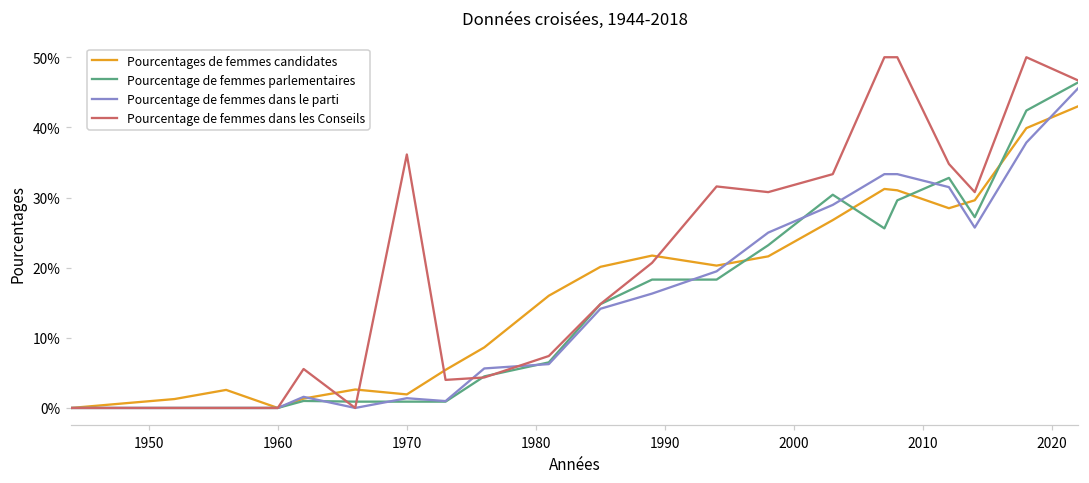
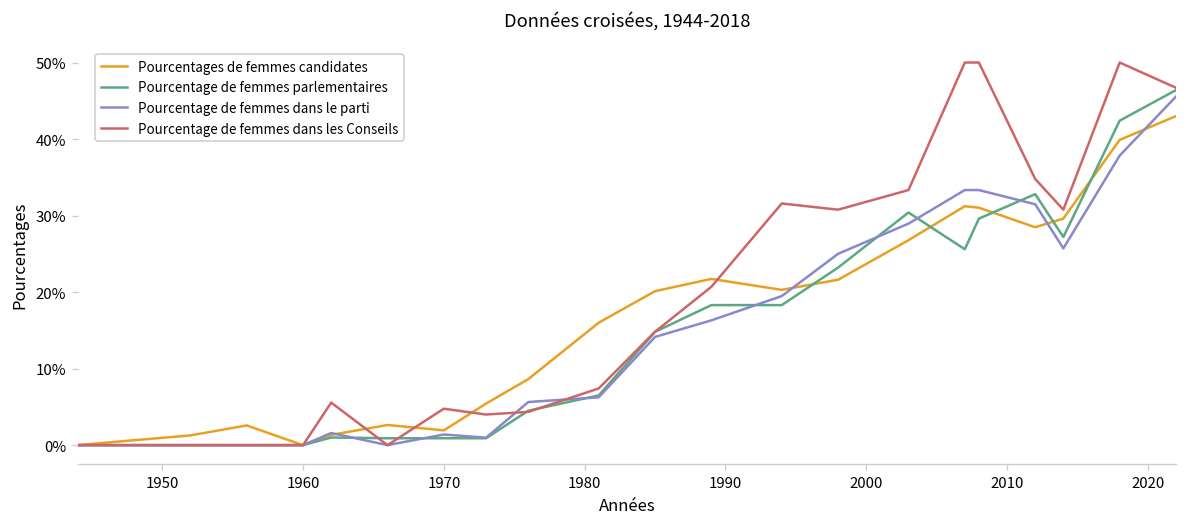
Pourcentage de femmes dans les Conseils, 1970: 36% -> 5%
